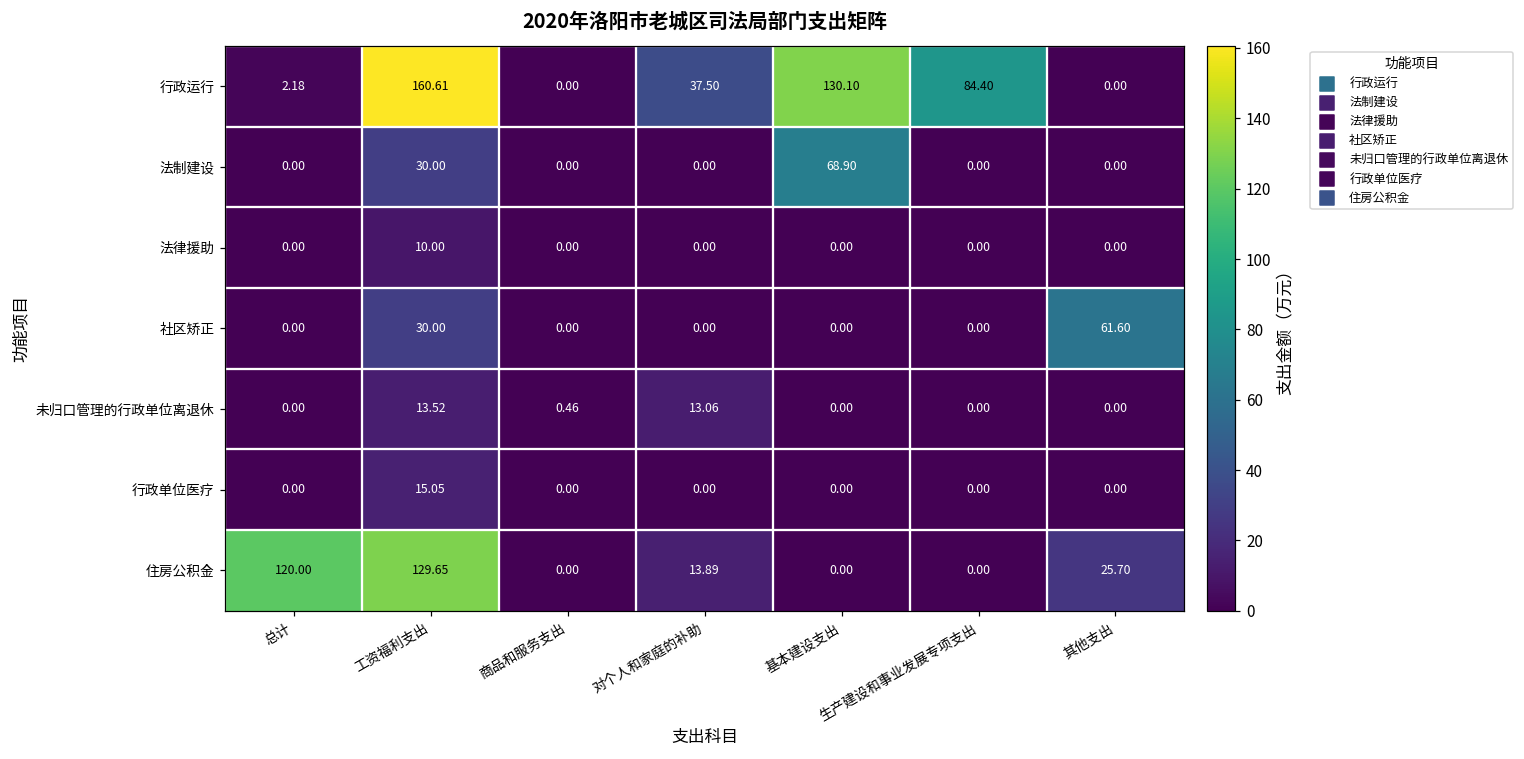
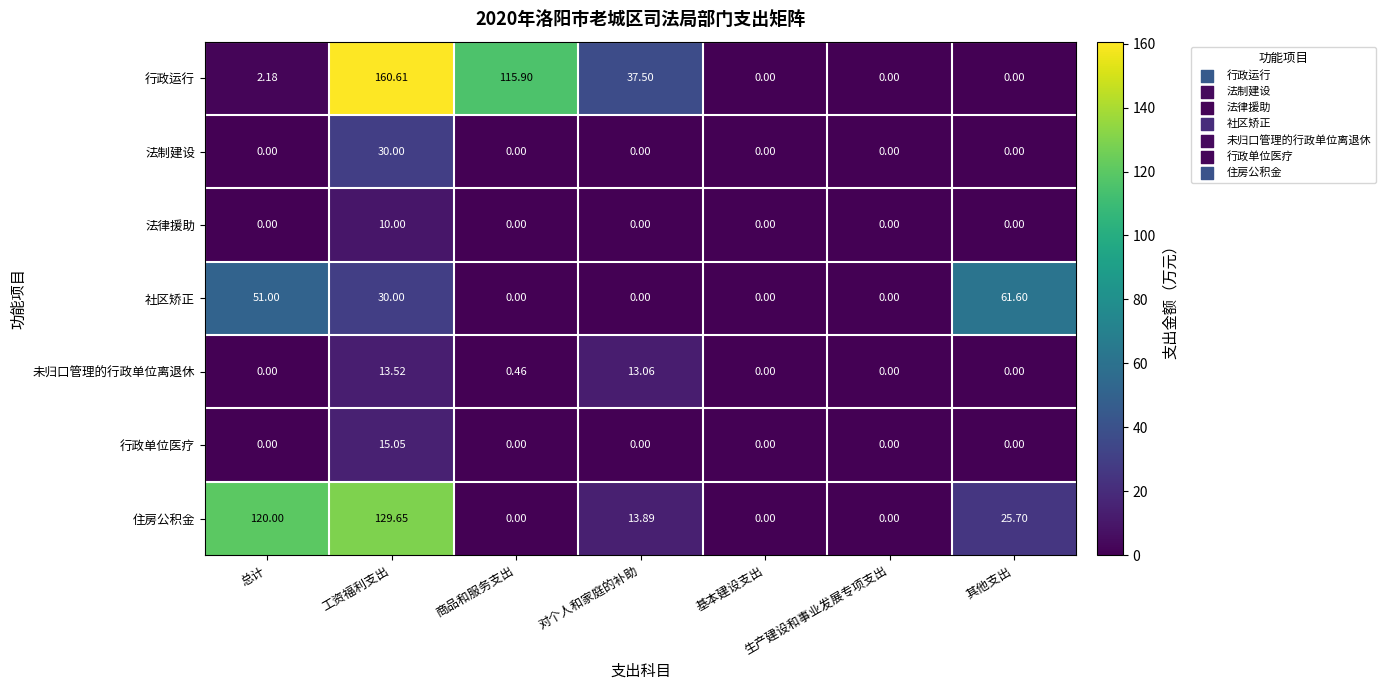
行政运行, 商品和服务支出: 0.00 -> 115.90
行政运行, 基本建设支出: 130.10 -> 0.00
行政运行, 生产建设和事业发展专项支出: 84.40 -> 0.00
法制建设, 基本建设支出: 68.90 -> 0.00
社区矫正, 总计: 0.00 -> 51.00
